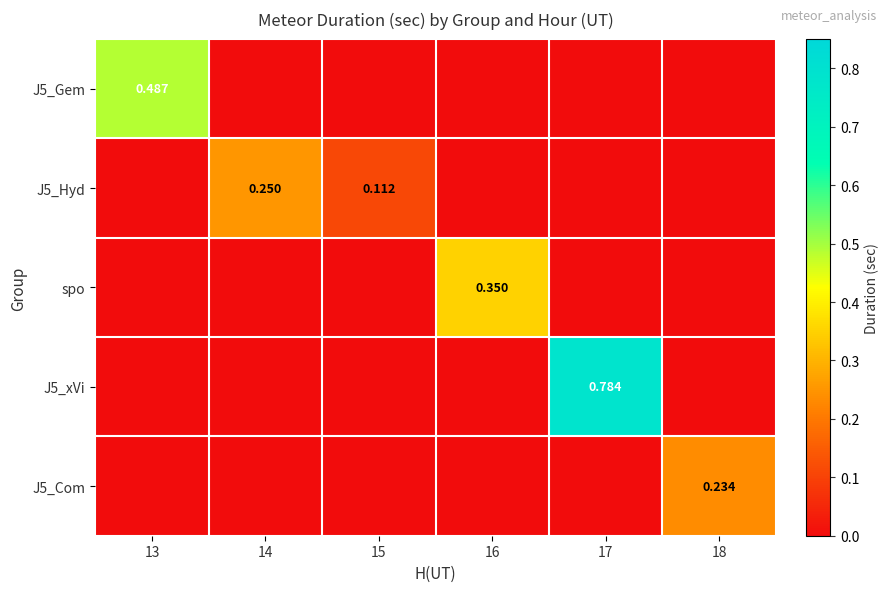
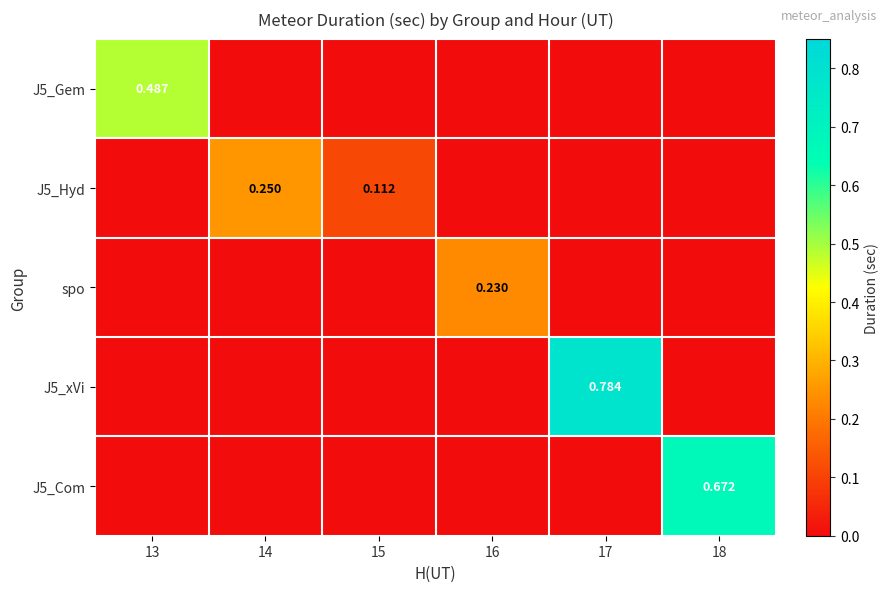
spo, 16: 0.350 -> 0.230
J5_Com, 18: 0.234 -> 0.672
